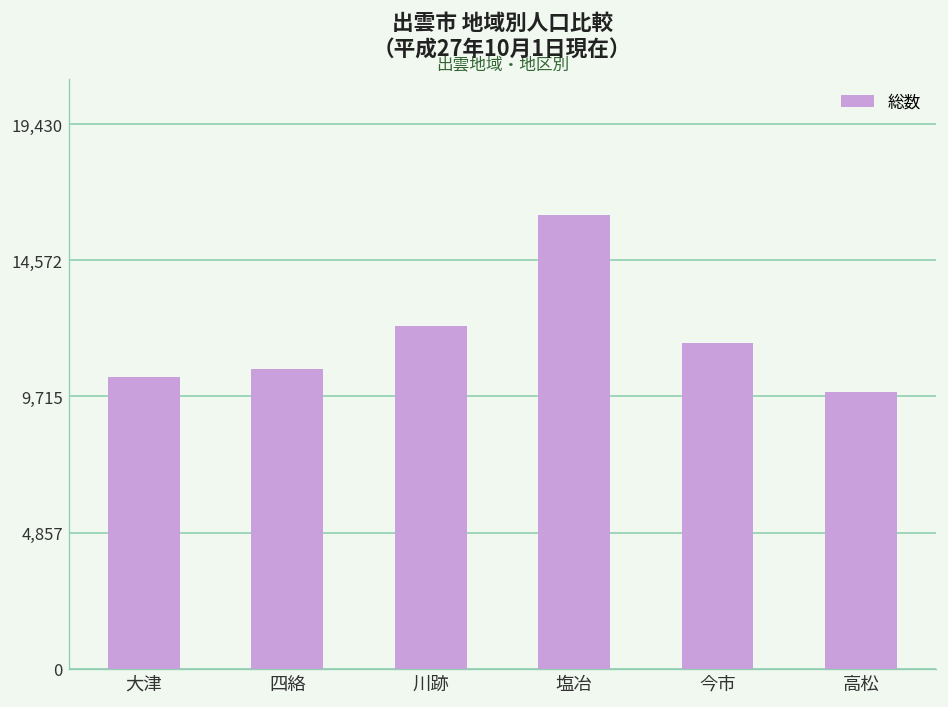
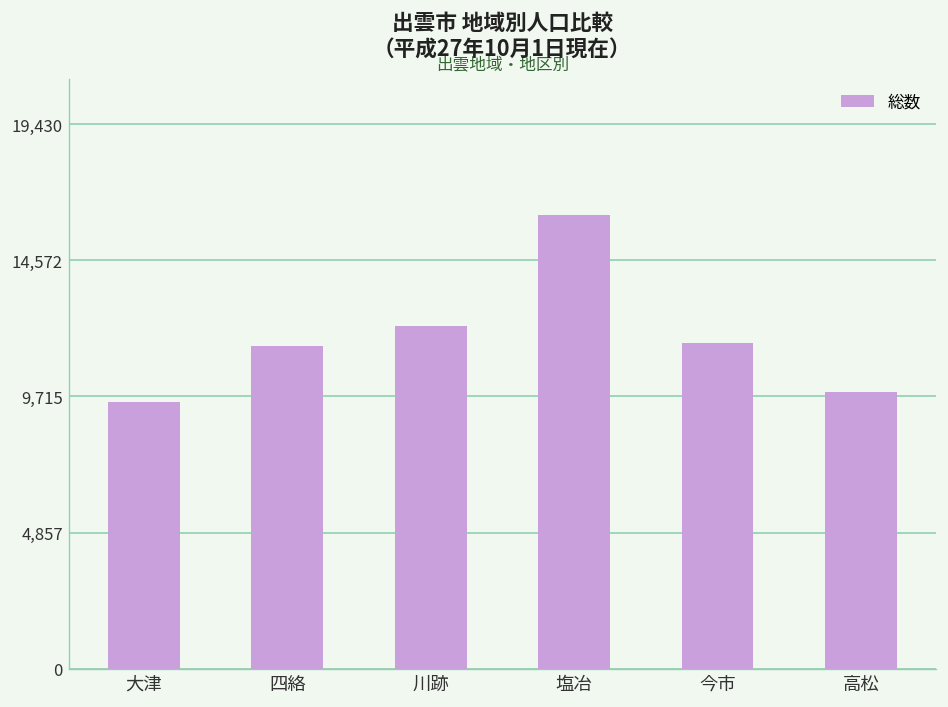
大津: 10,400 -> 9,500
四絡: 10,700 -> 11,500
